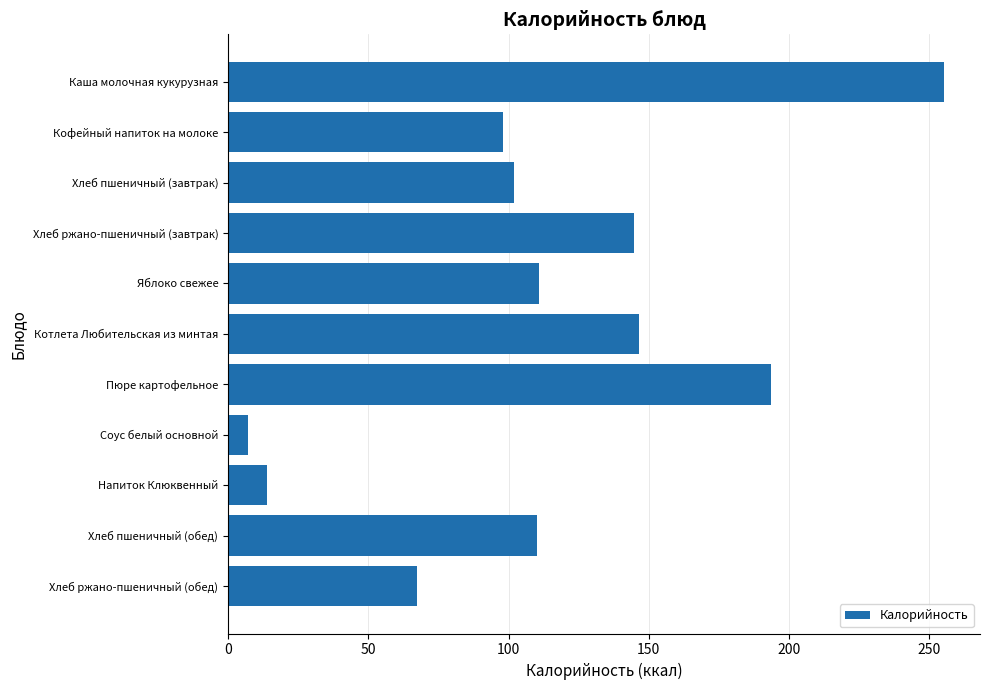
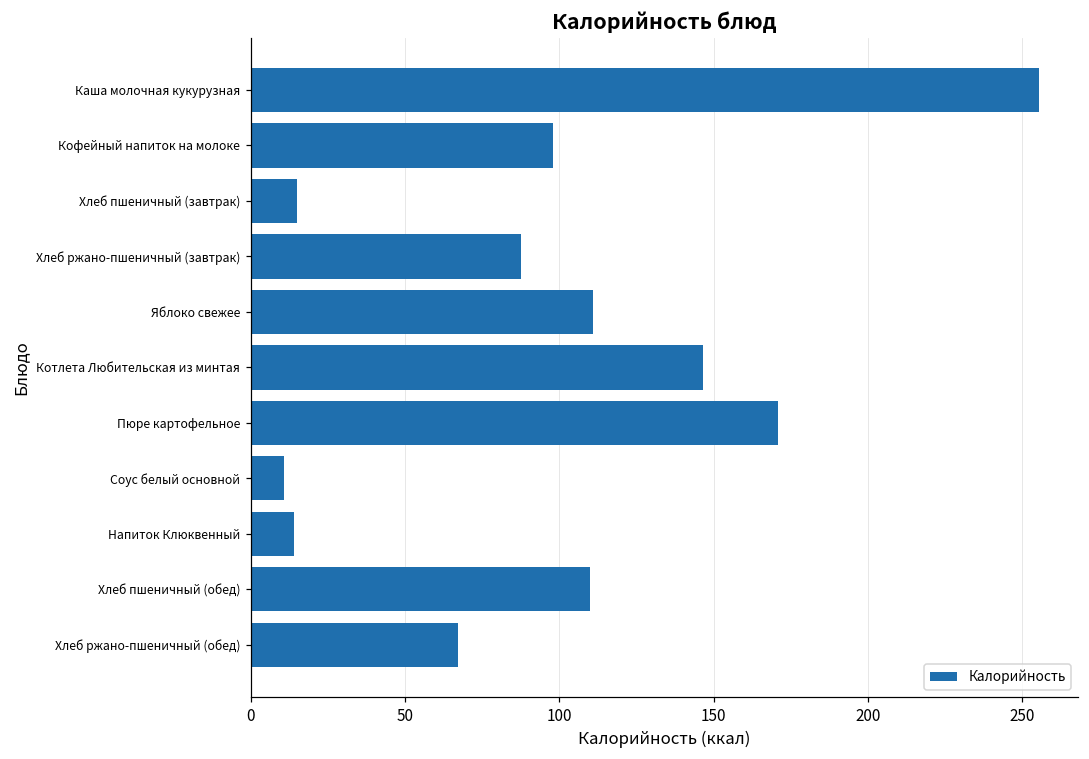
Хлеб пшеничный (завтрак): 102 -> 15
Хлеб ржано-пшеничный (завтрак): 145 -> 87
Пюре картофельное: 194 -> 171
Соус белый основной: 7 -> 11
